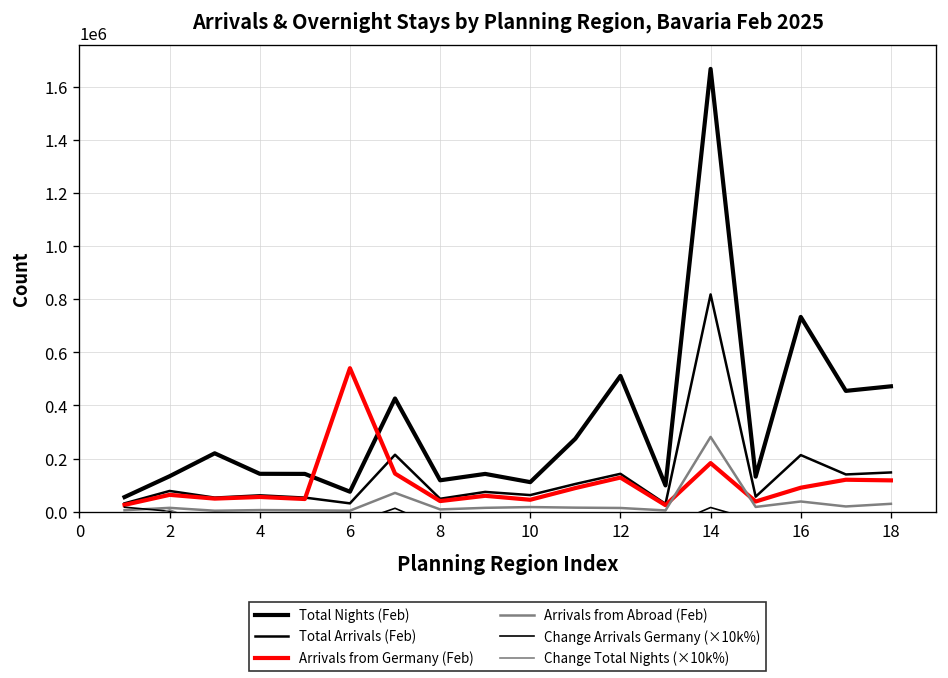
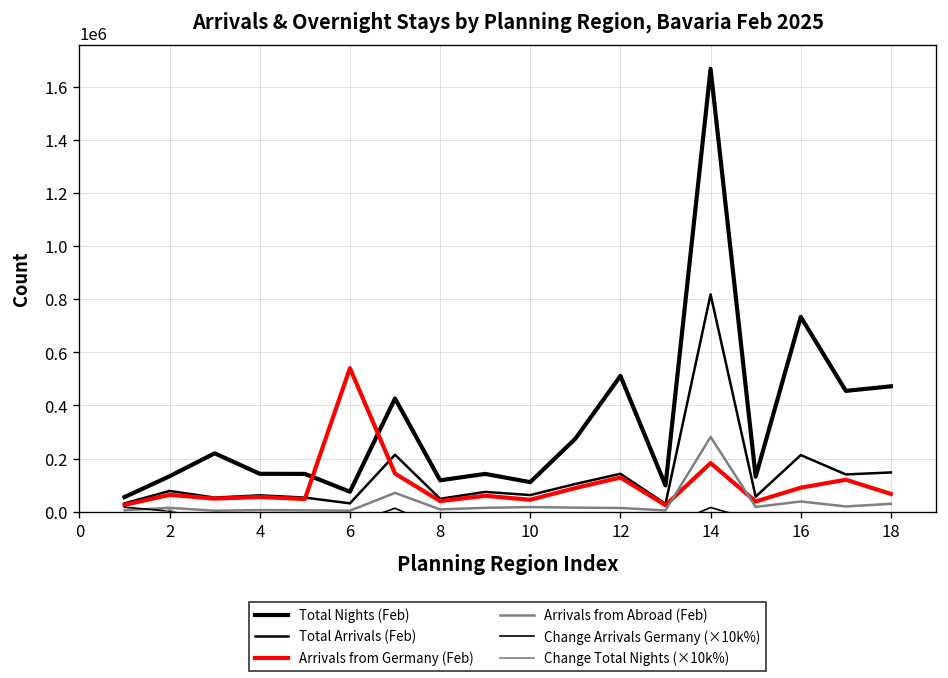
Arrivals from Germany (Feb), 18: 120000 -> 70000
